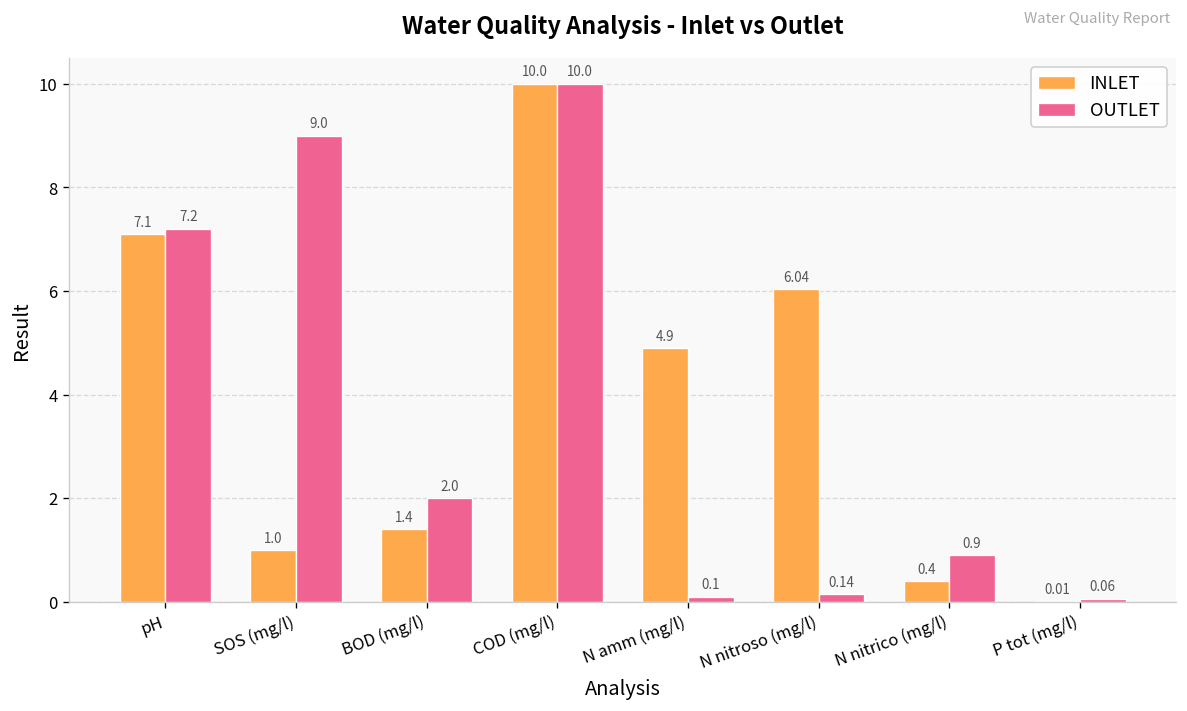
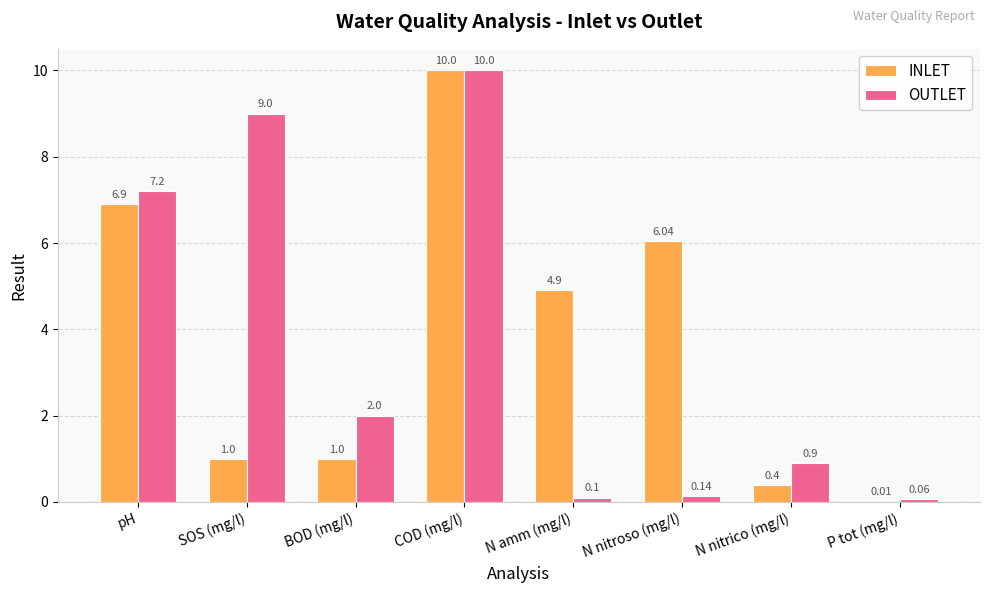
INLET, pH: 7.1 -> 6.9
INLET, BOD (mg/l): 1.4 -> 1.0
